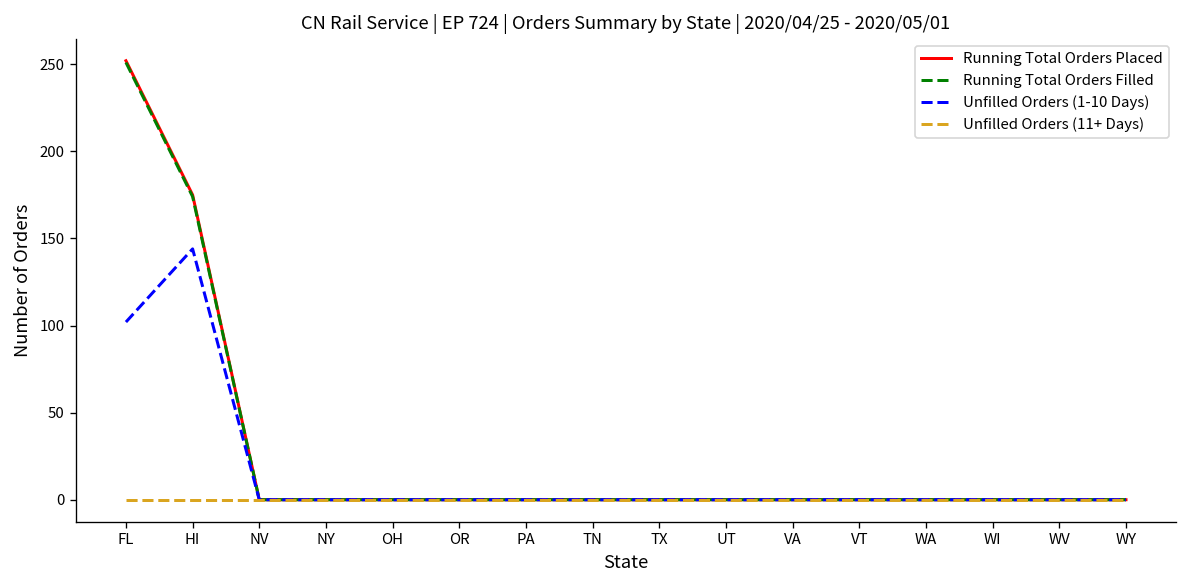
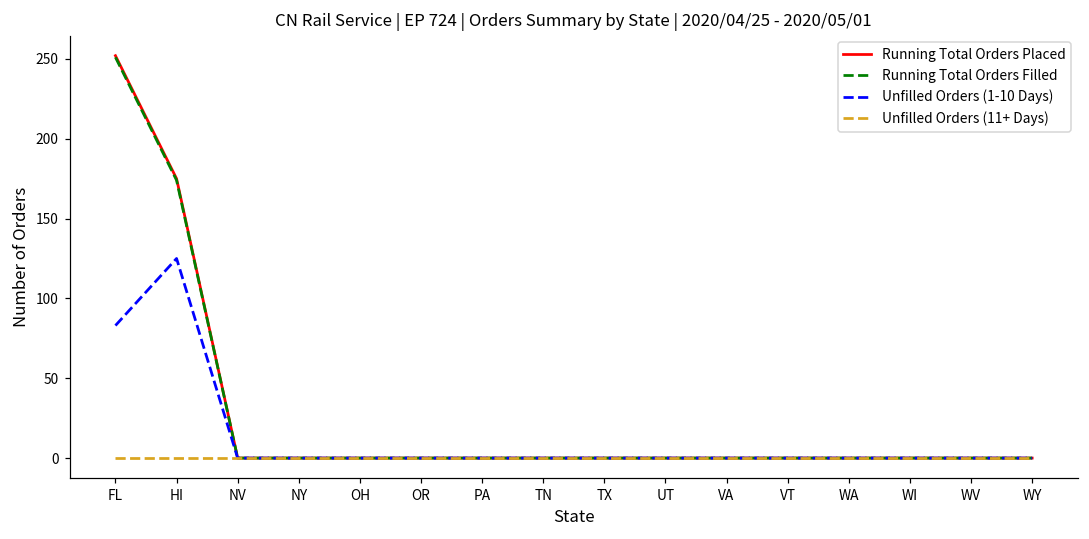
Unfilled Orders (1-10 Days), FL: 102 -> 83
Unfilled Orders (1-10 Days), HI: 144 -> 125
